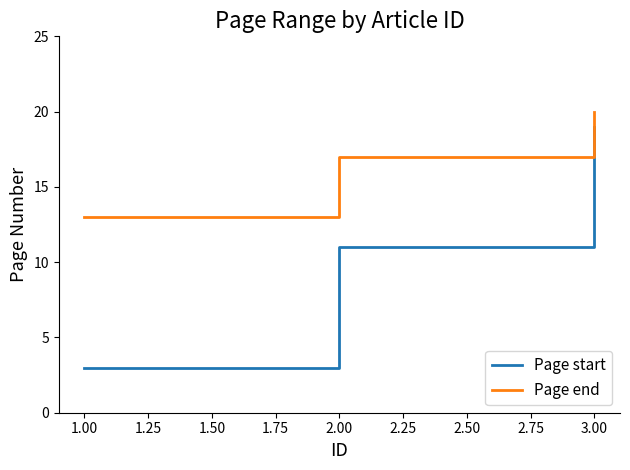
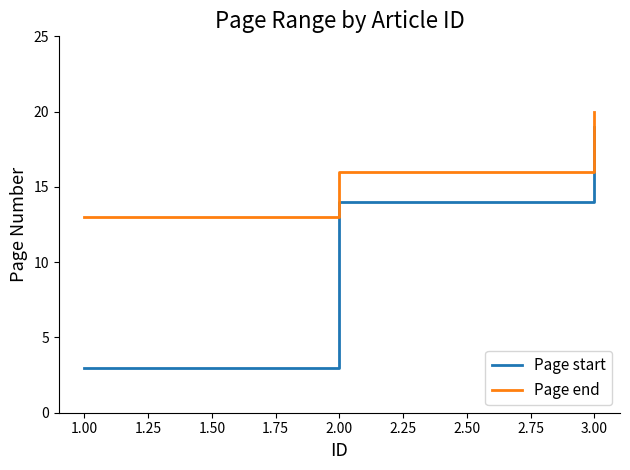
Page start, 2.00: 11 -> 14
Page end, 2.00: 17 -> 16
